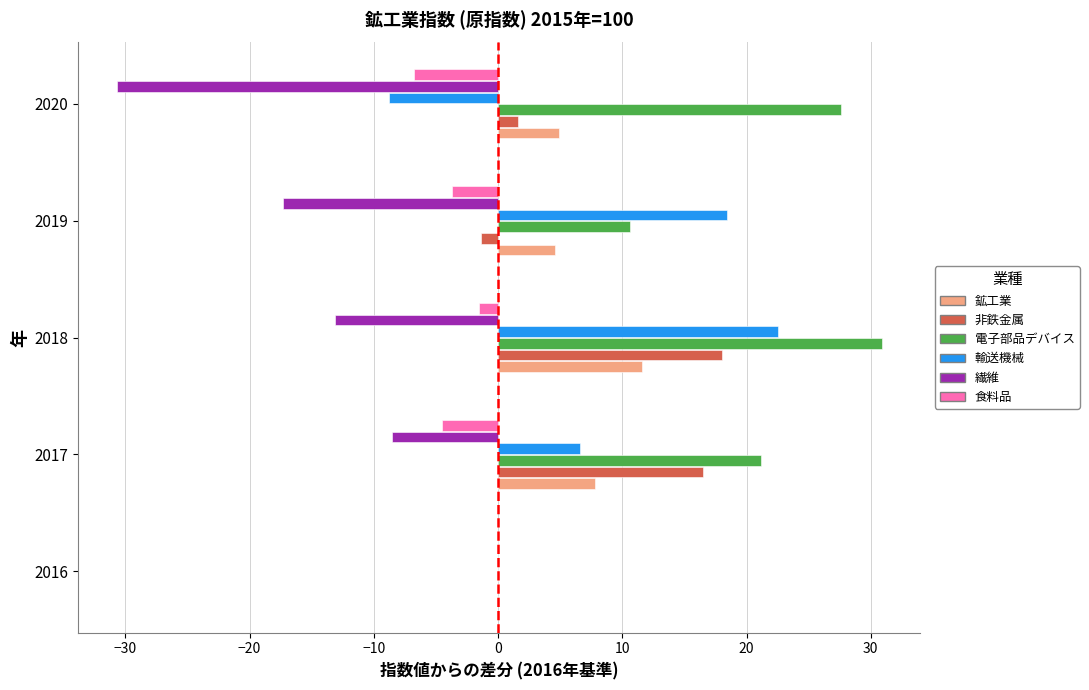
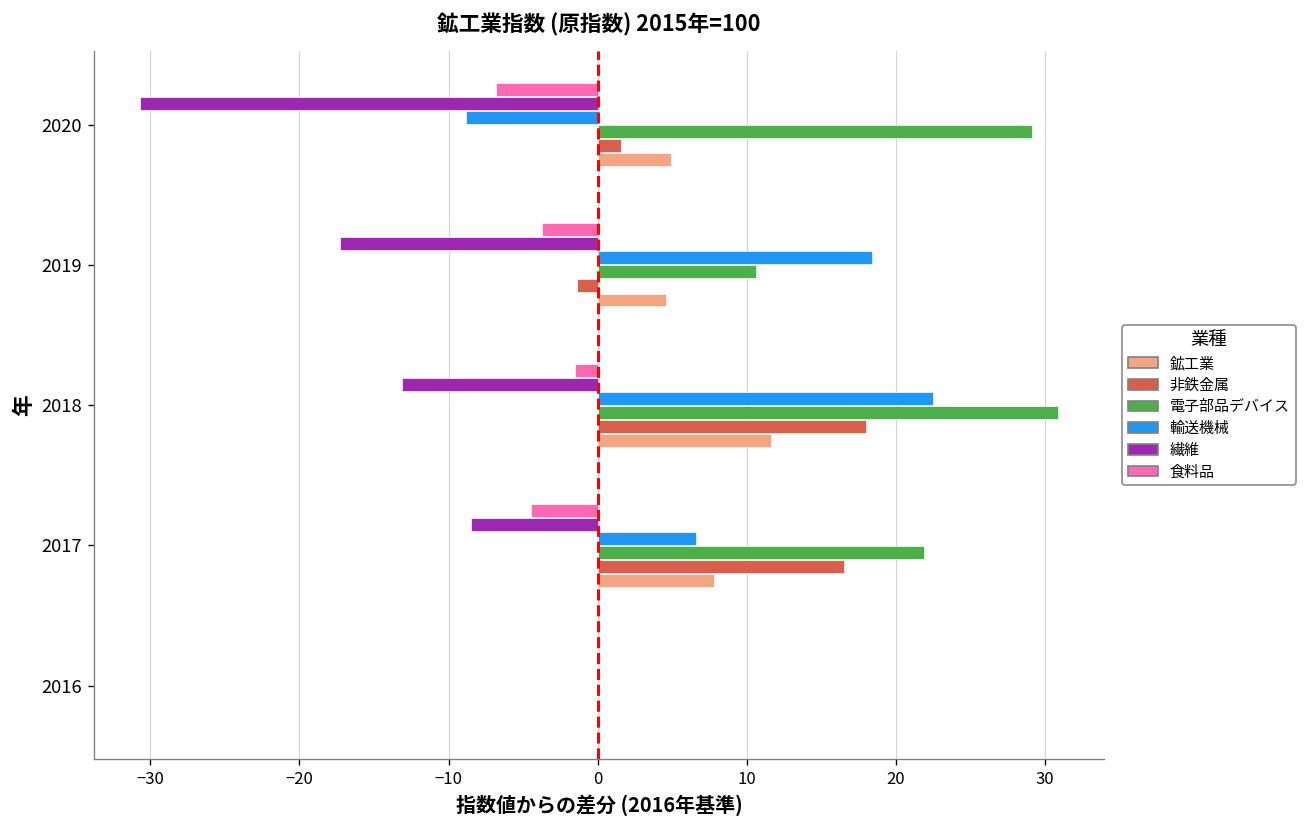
電子部品デバイス, 2020: 27.6 -> 29.1
電子部品デバイス, 2017: 21.2 -> 21.9
